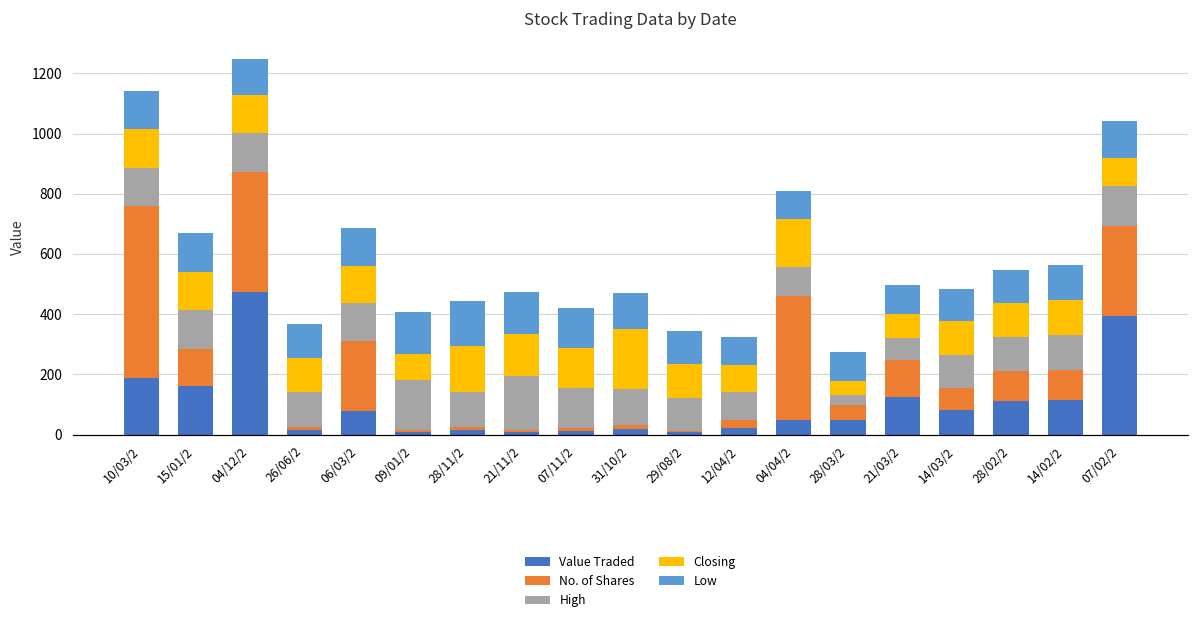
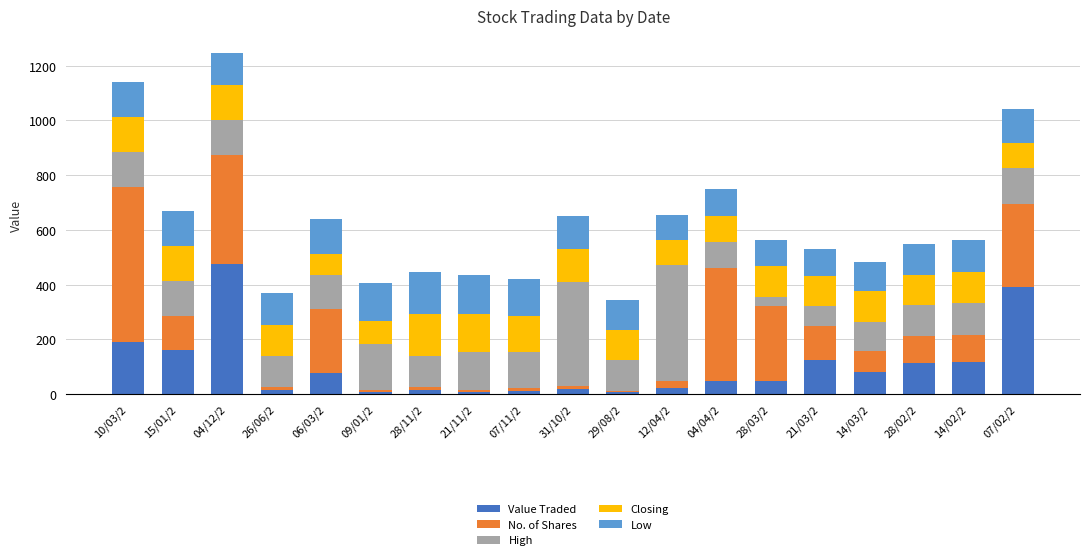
Closing, 06/03/2: 130 -> 80
High, 21/11/2: 180 -> 140
High, 31/10/2: 120 -> 380
Closing, 31/10/2: 200 -> 120
High, 12/04/2: 90 -> 420
Closing, 04/04/2: 160 -> 100
No. of Shares, 28/03/2: 50 -> 280
Closing, 28/03/2: 50 -> 110
Closing, 21/03/2: 80 -> 110
